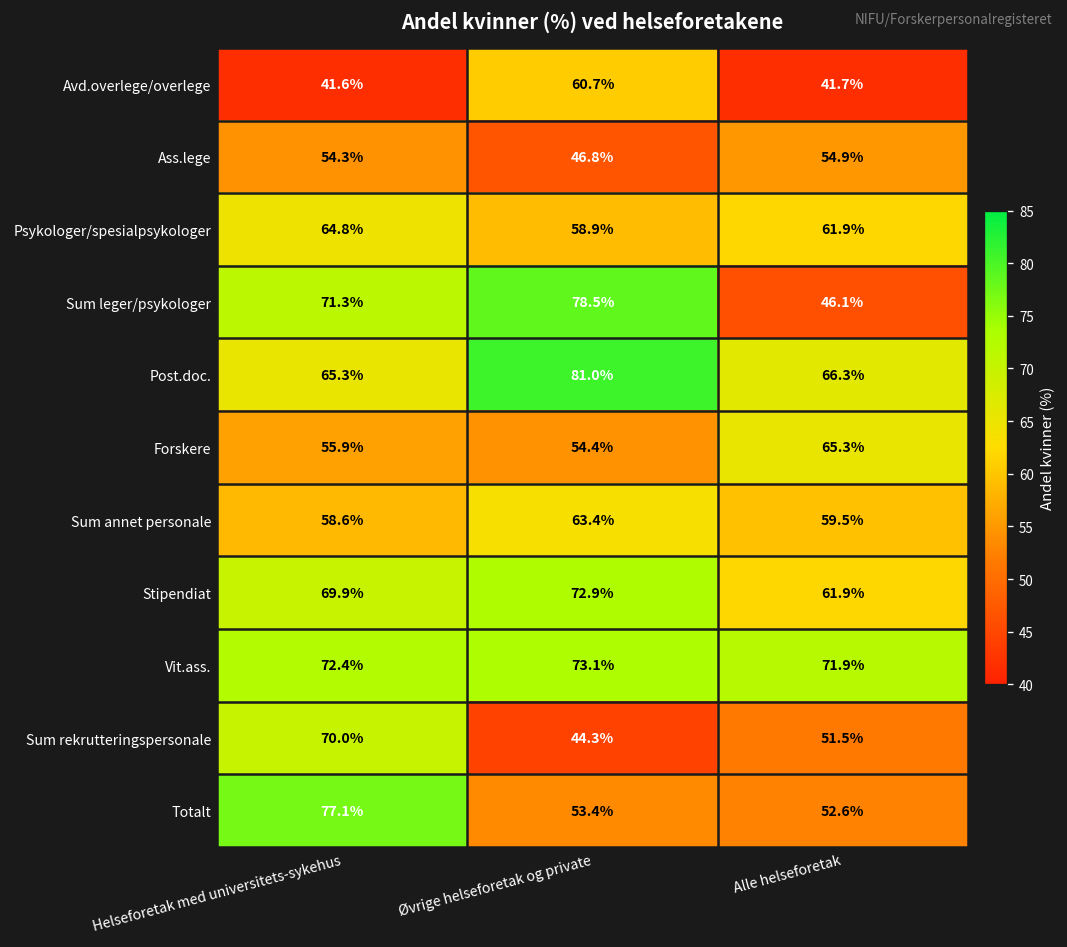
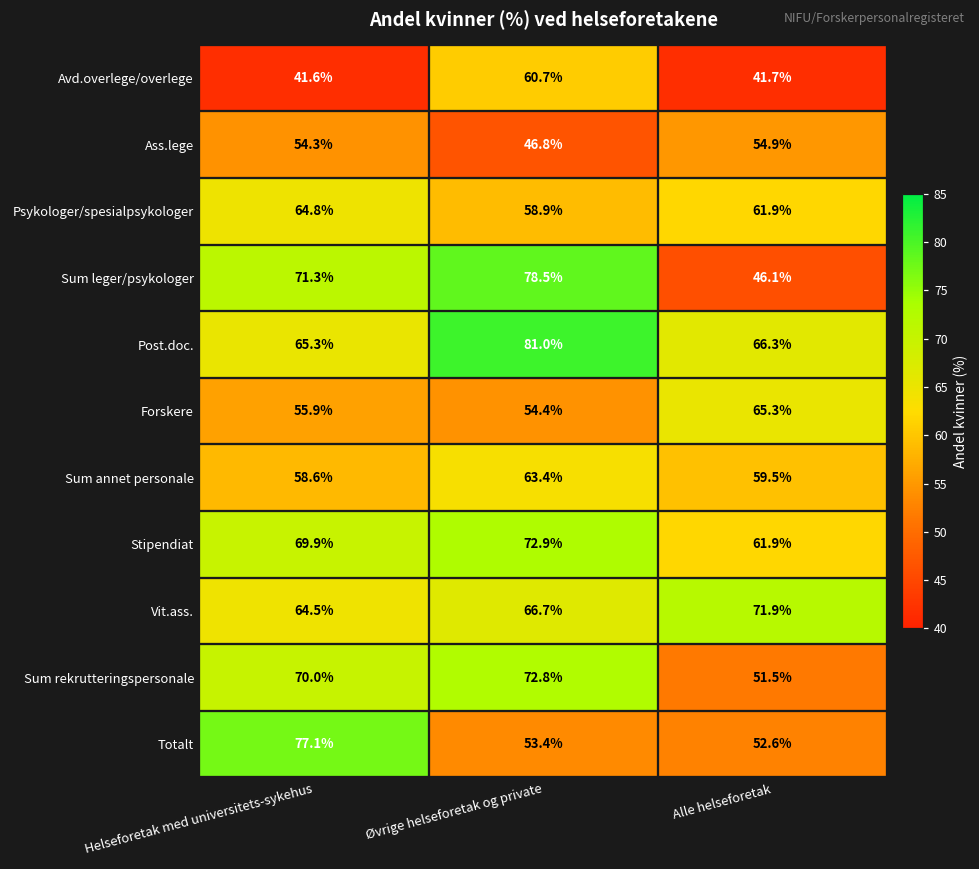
Vit.ass., Helseforetak med universitets-sykehus: 72.4% -> 64.5%
Vit.ass., Øvrige helseforetak og private: 73.1% -> 66.7%
Sum rekrutteringspersonale, Øvrige helseforetak og private: 44.3% -> 72.8%
